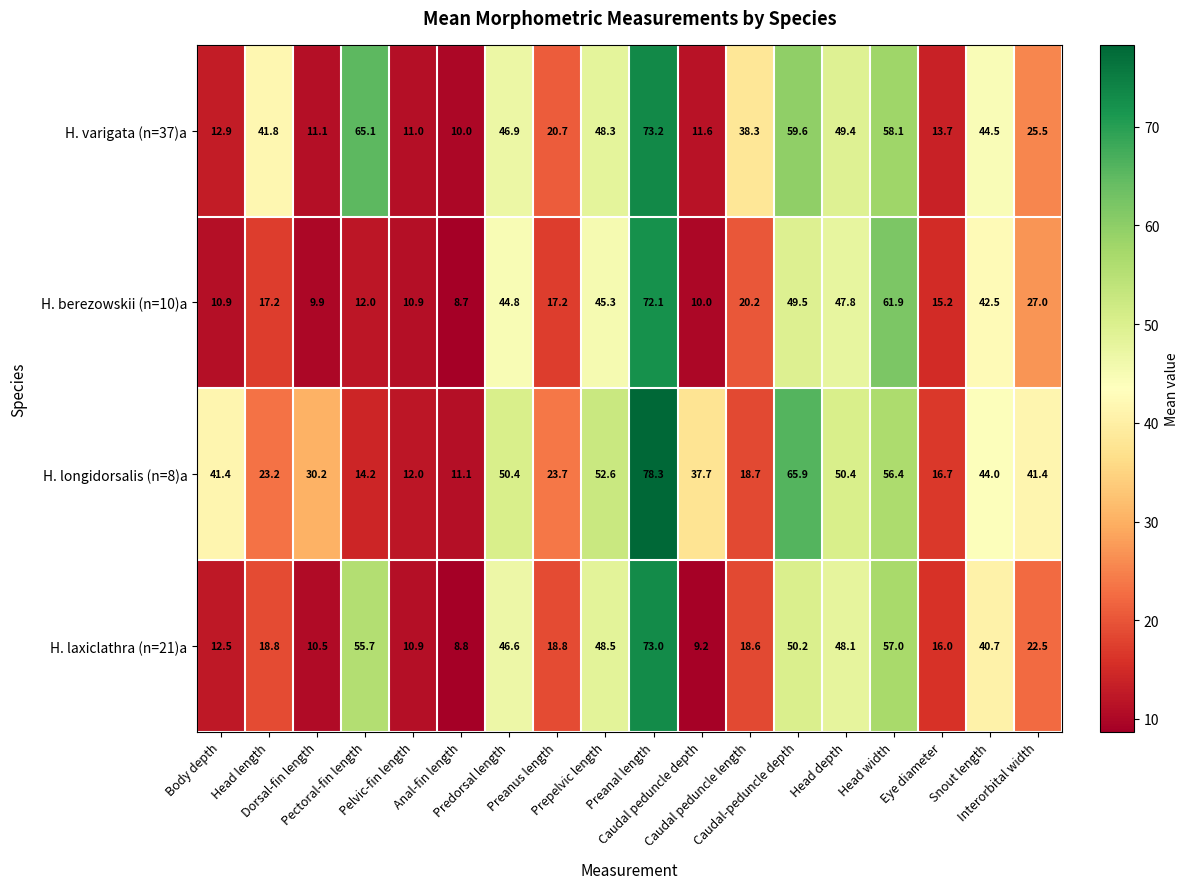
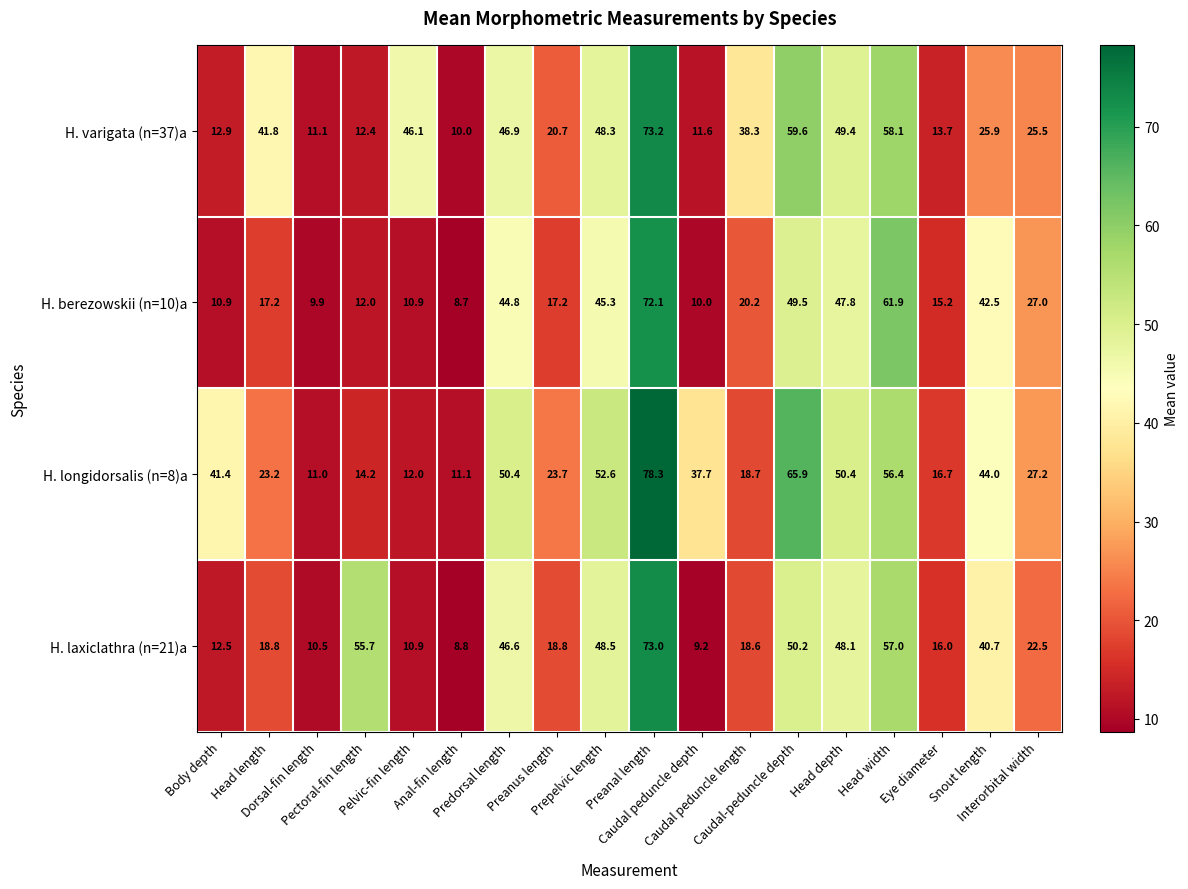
H. varigata (n=37)a, Pectoral-fin length: 65.1 -> 12.4
H. varigata (n=37)a, Pelvic-fin length: 11.0 -> 46.1
H. varigata (n=37)a, Snout length: 44.5 -> 25.9
H. longidorsalis (n=8)a, Dorsal-fin length: 30.2 -> 11.0
H. longidorsalis (n=8)a, Interorbital width: 41.4 -> 27.2
